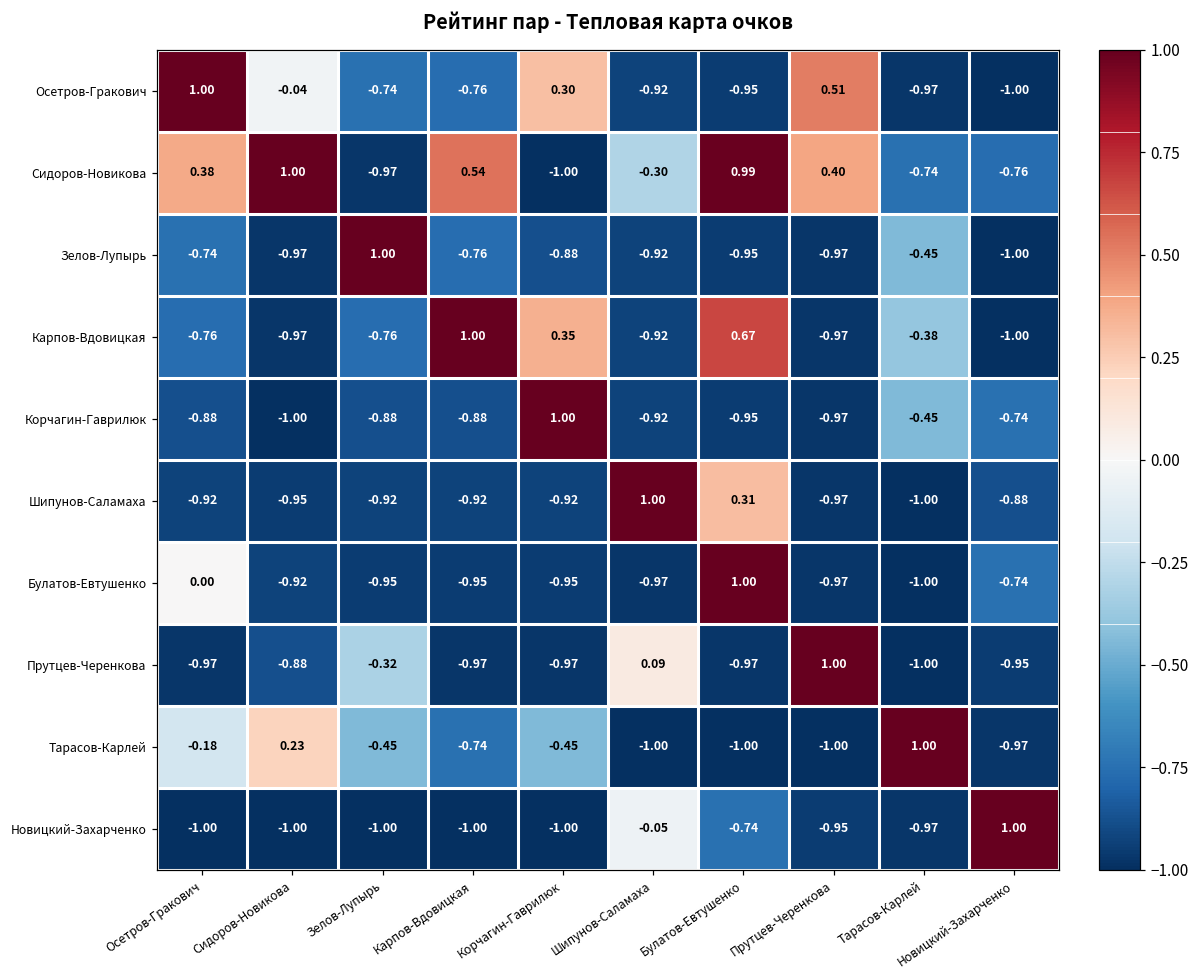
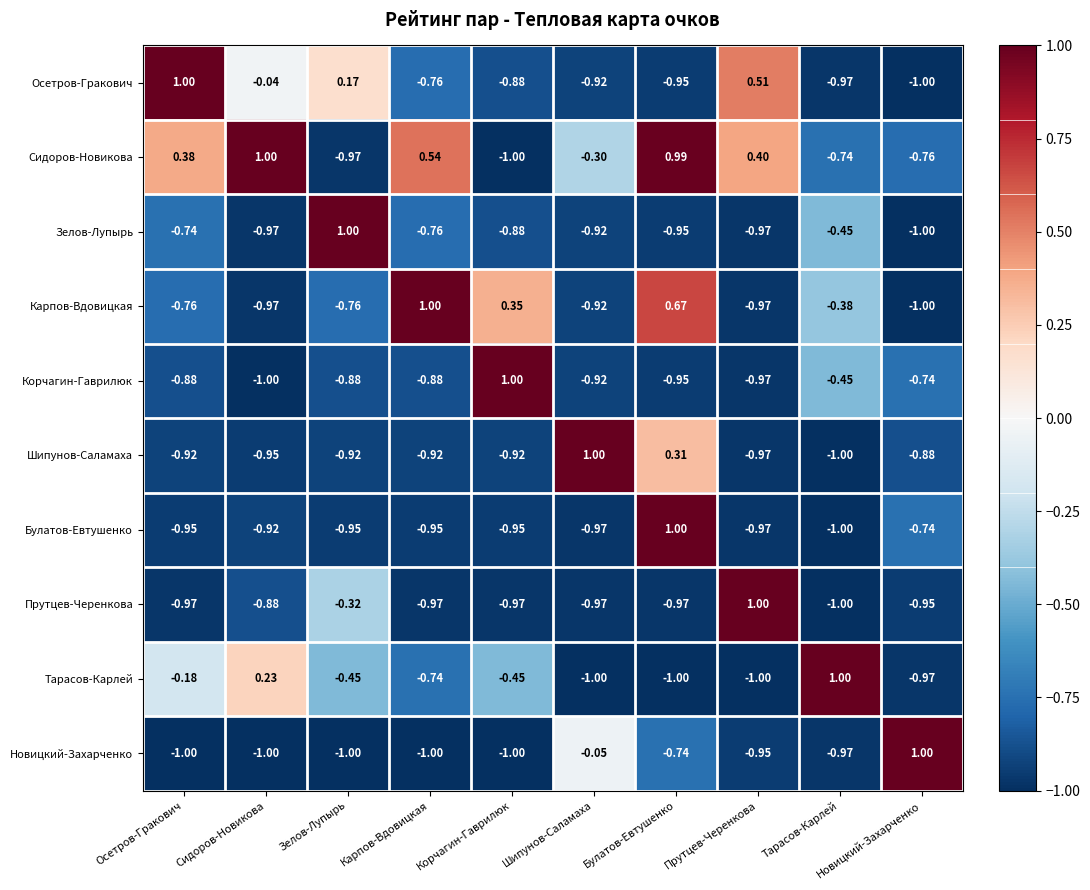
Осетров-Гракович, Зелов-Лупырь: -0.74 -> 0.17
Осетров-Гракович, Корчагин-Гаврилюк: 0.30 -> -0.88
Булатов-Евтушенко, Осетров-Гракович: 0.00 -> -0.95
Прутцев-Черенкова, Шипунов-Саламаха: 0.09 -> -0.97
